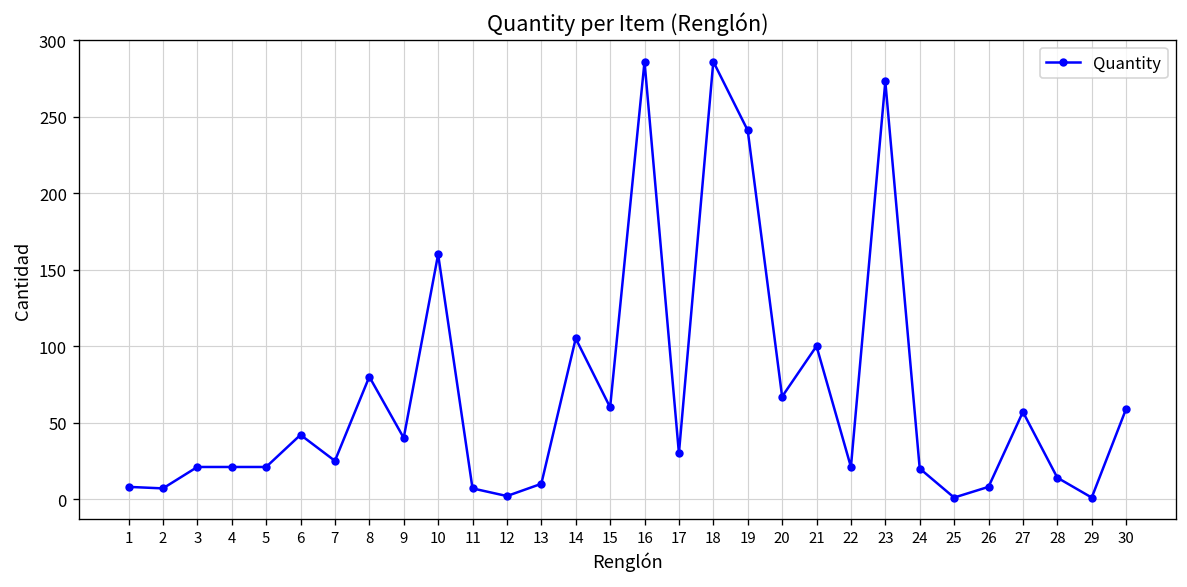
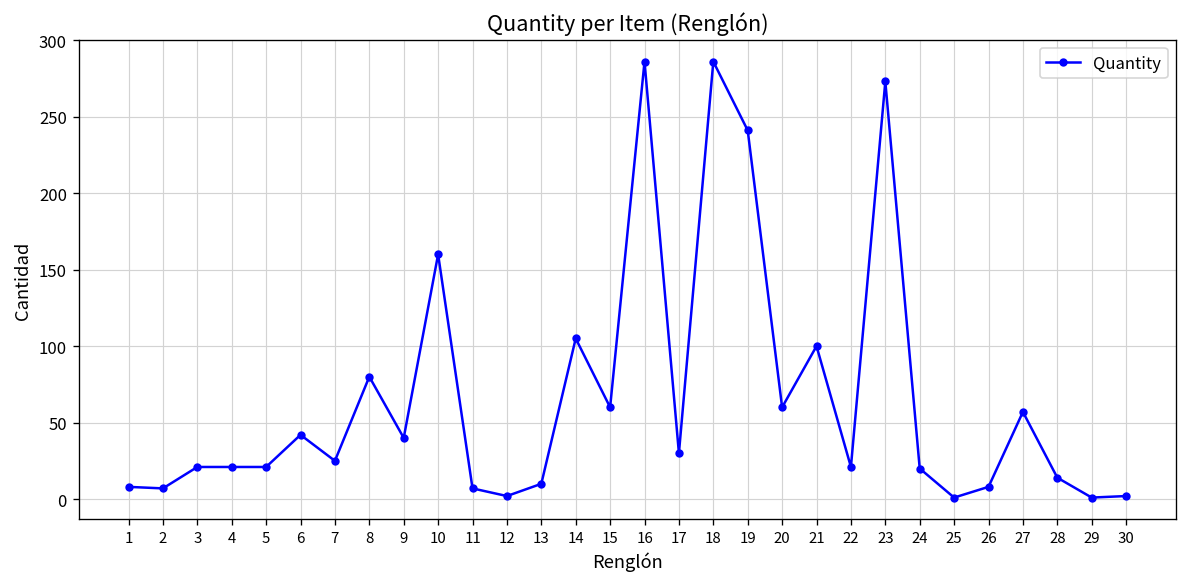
20: 67 -> 60
30: 59 -> 2
